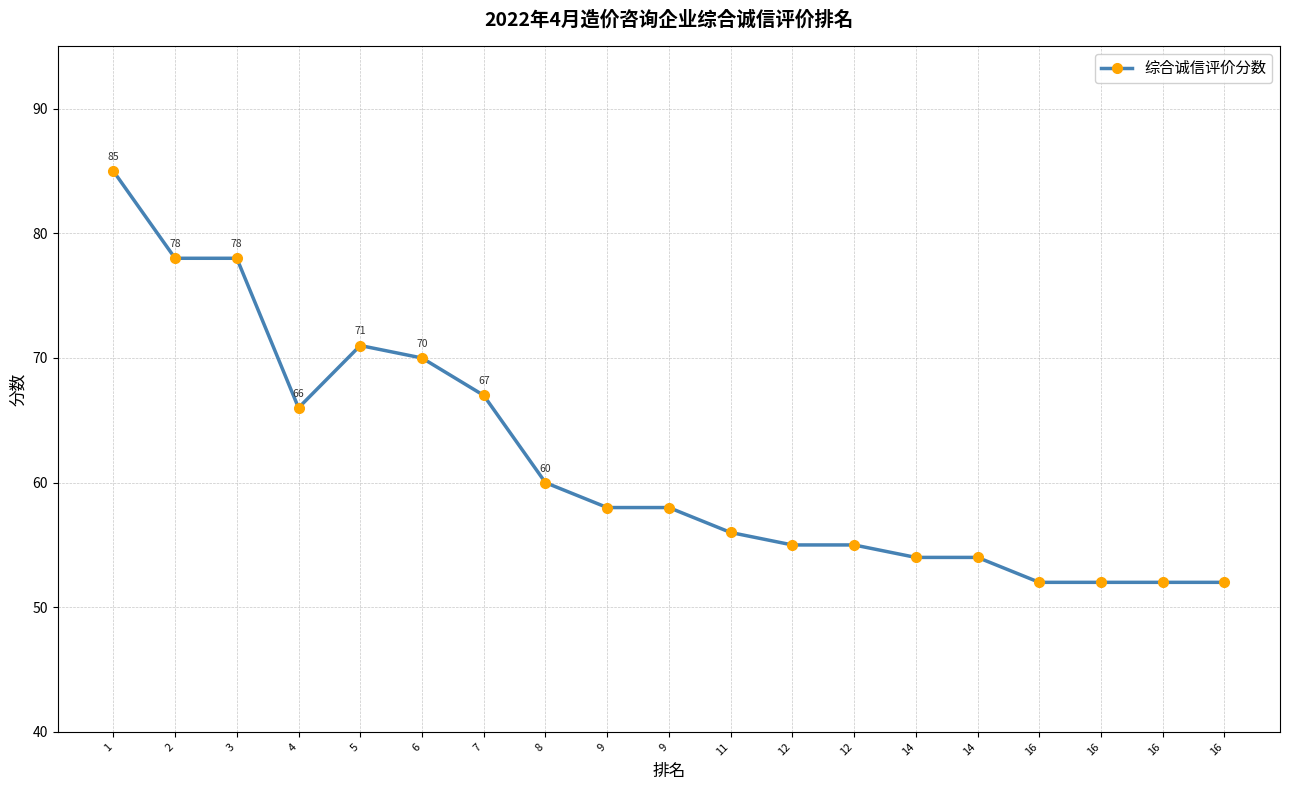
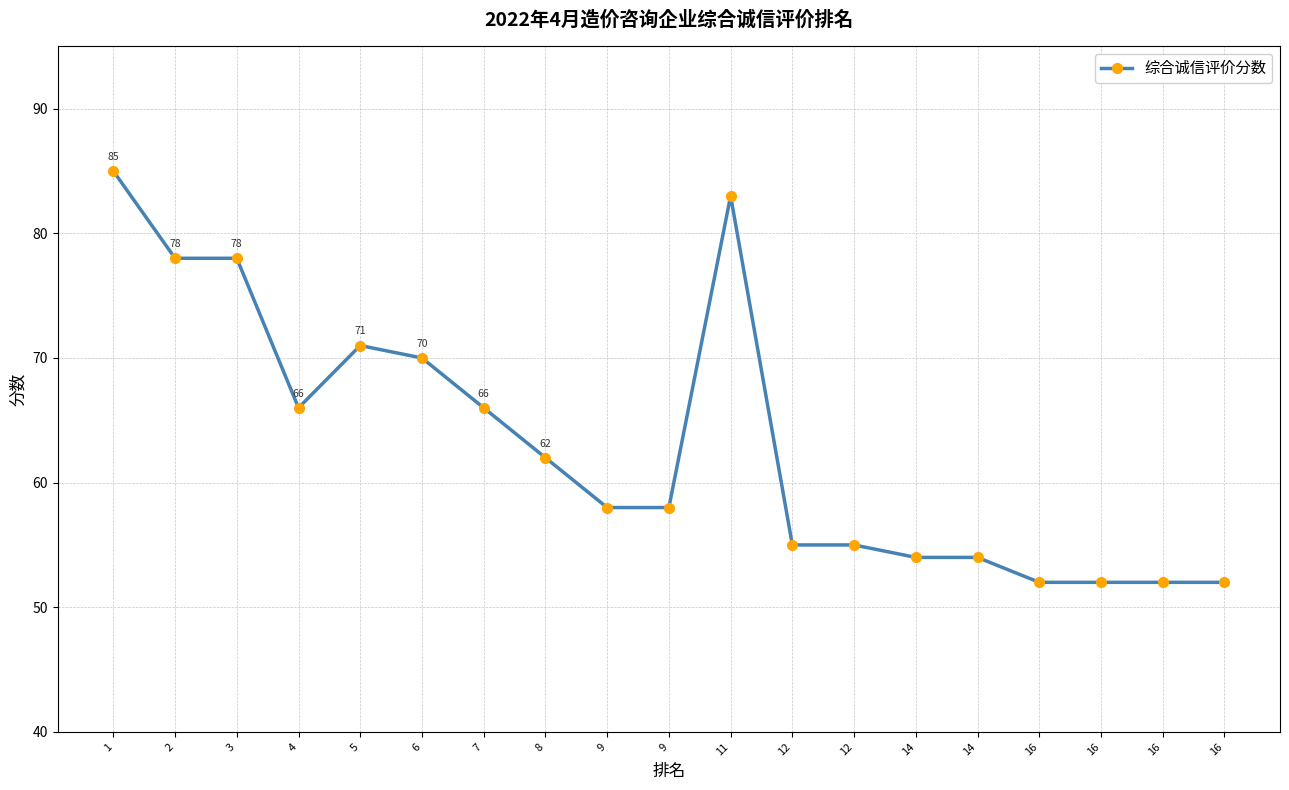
7: 67 -> 66
8: 60 -> 62
11: 56 -> 83
